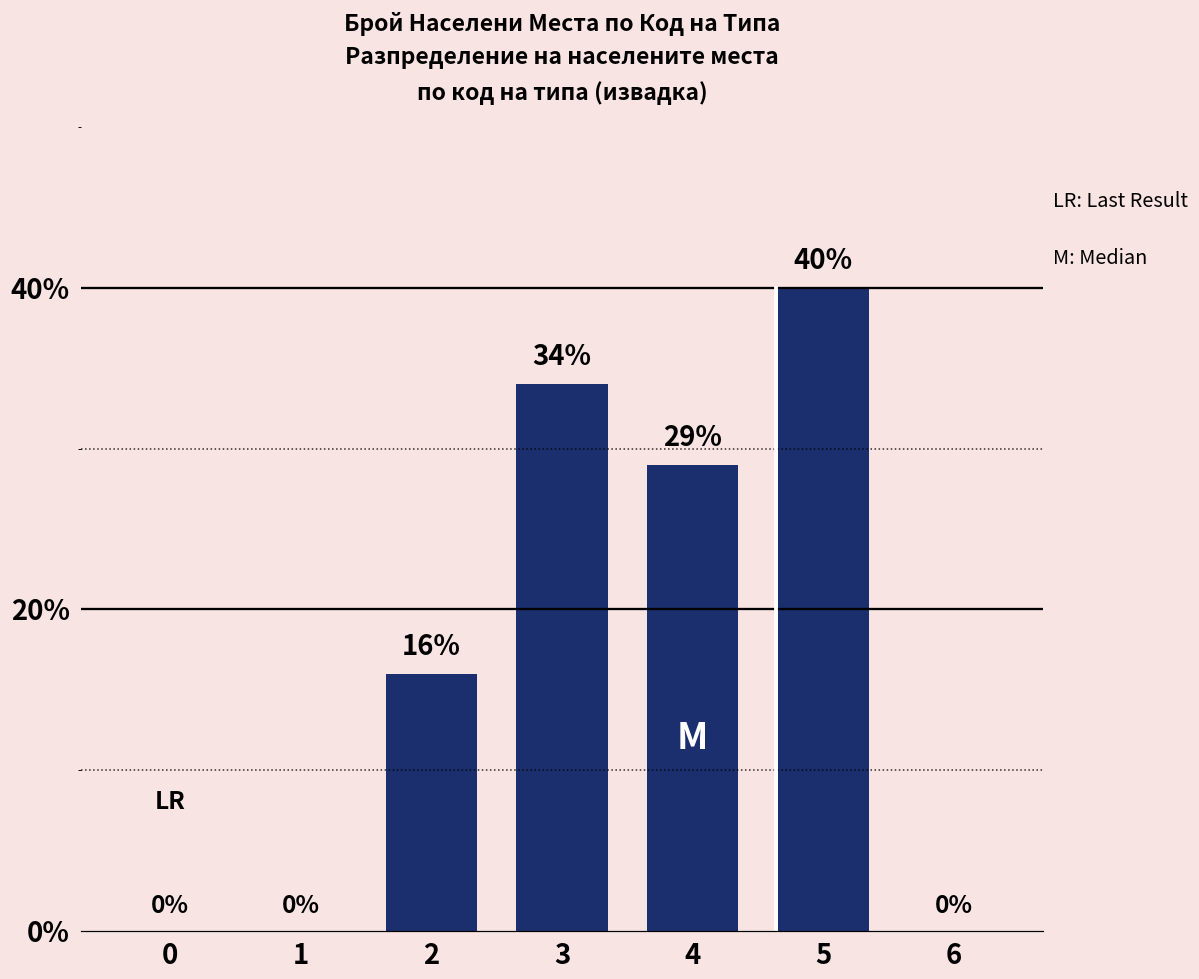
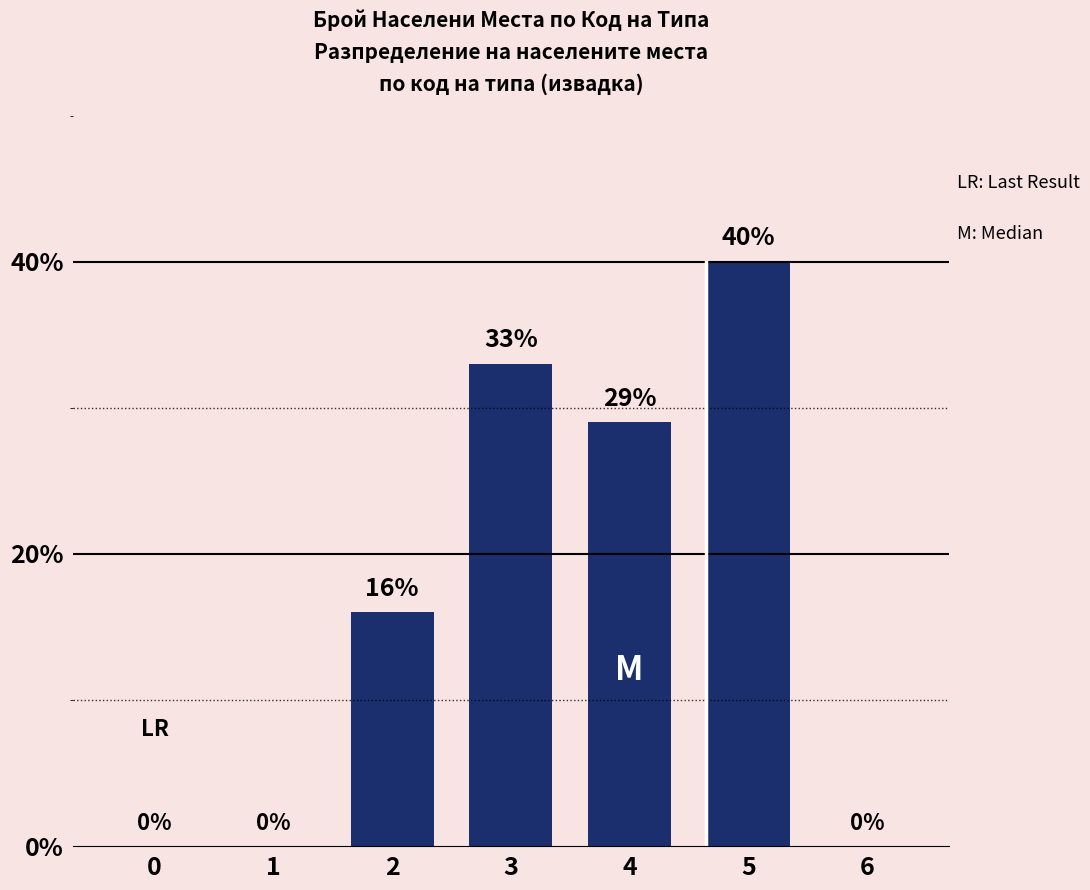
3: 34% -> 33%
